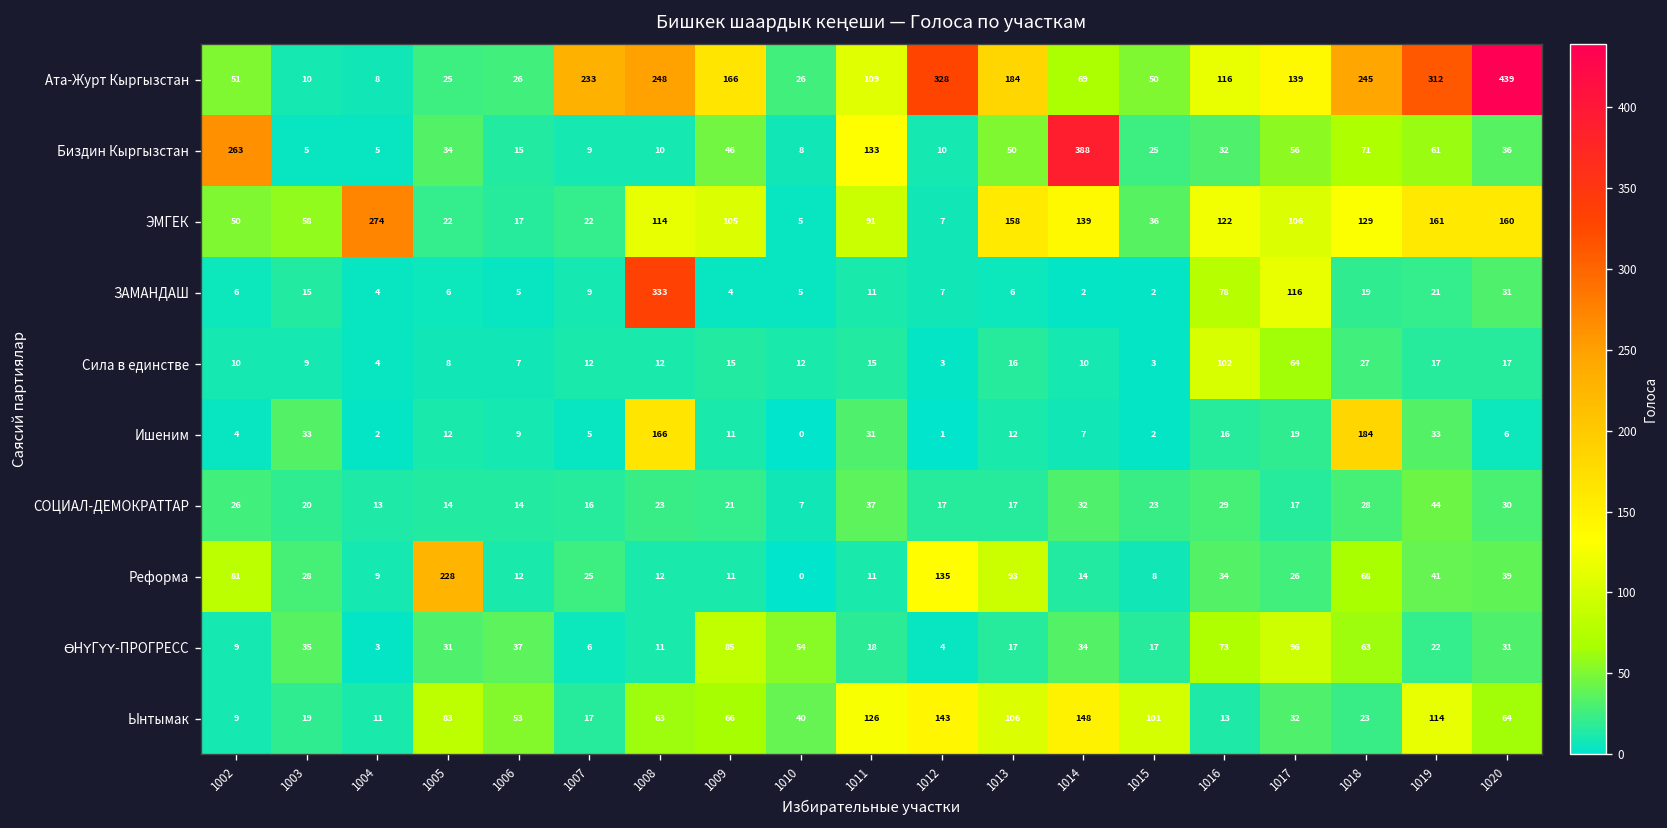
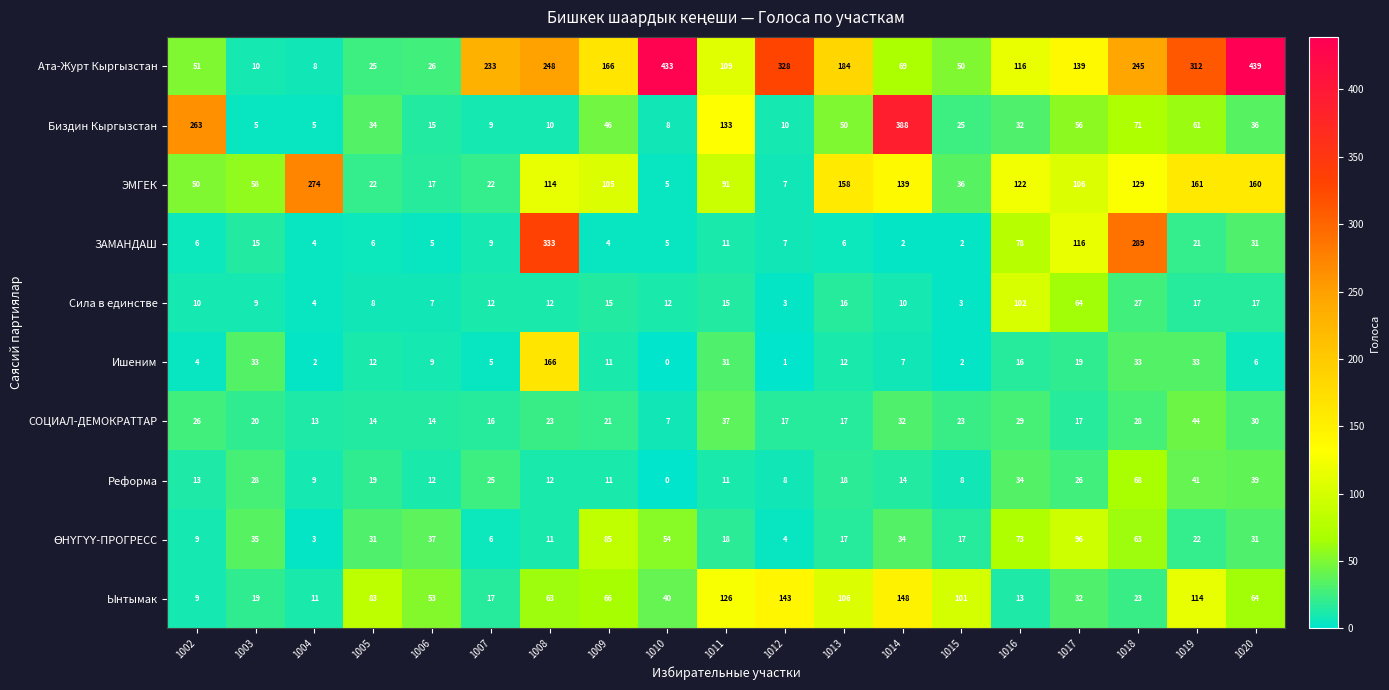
Ата-Журт Кыргызстан, 1010: 26 -> 433
ЗАМАНДАШ, 1018: 19 -> 289
Ишеним, 1018: 184 -> 33
Реформа, 1002: 81 -> 13
Реформа, 1005: 228 -> 19
Реформа, 1012: 135 -> 8
Реформа, 1013: 93 -> 18
